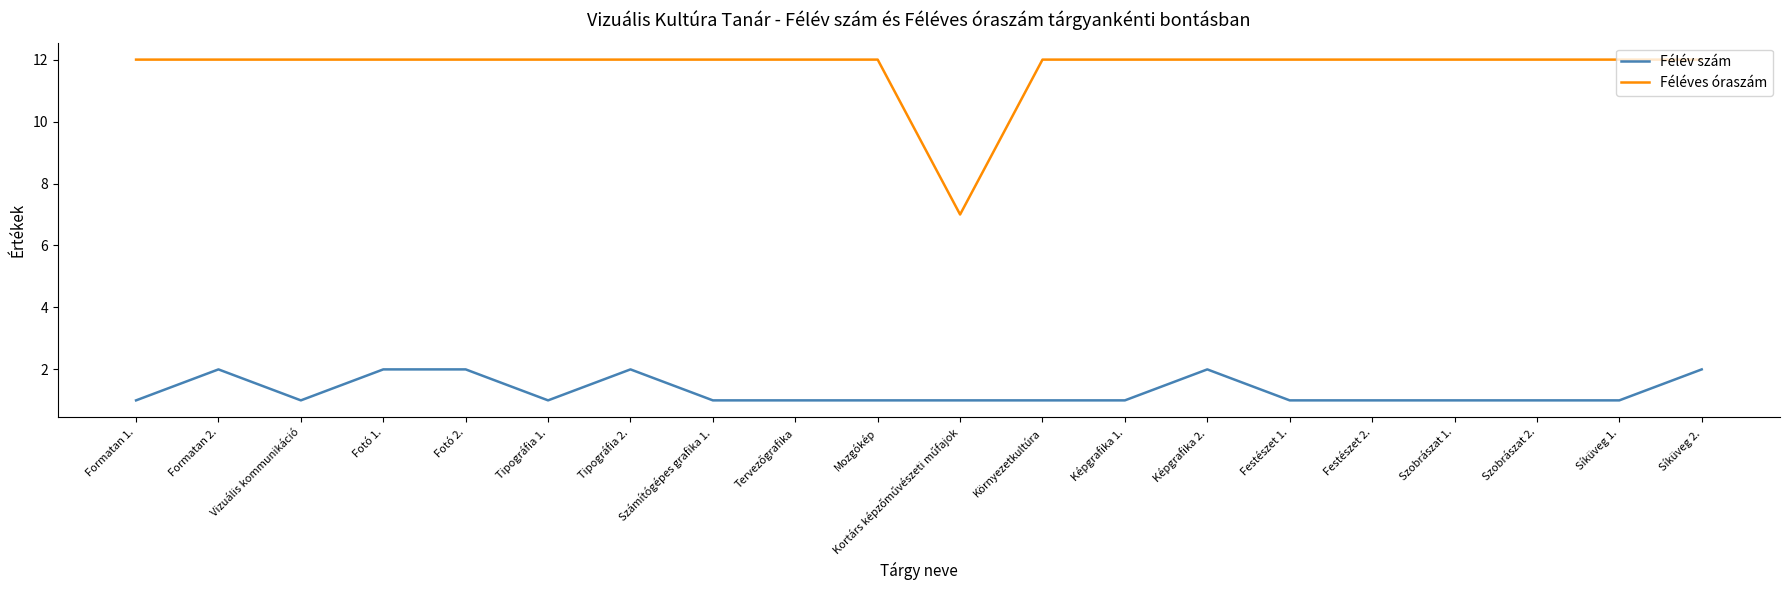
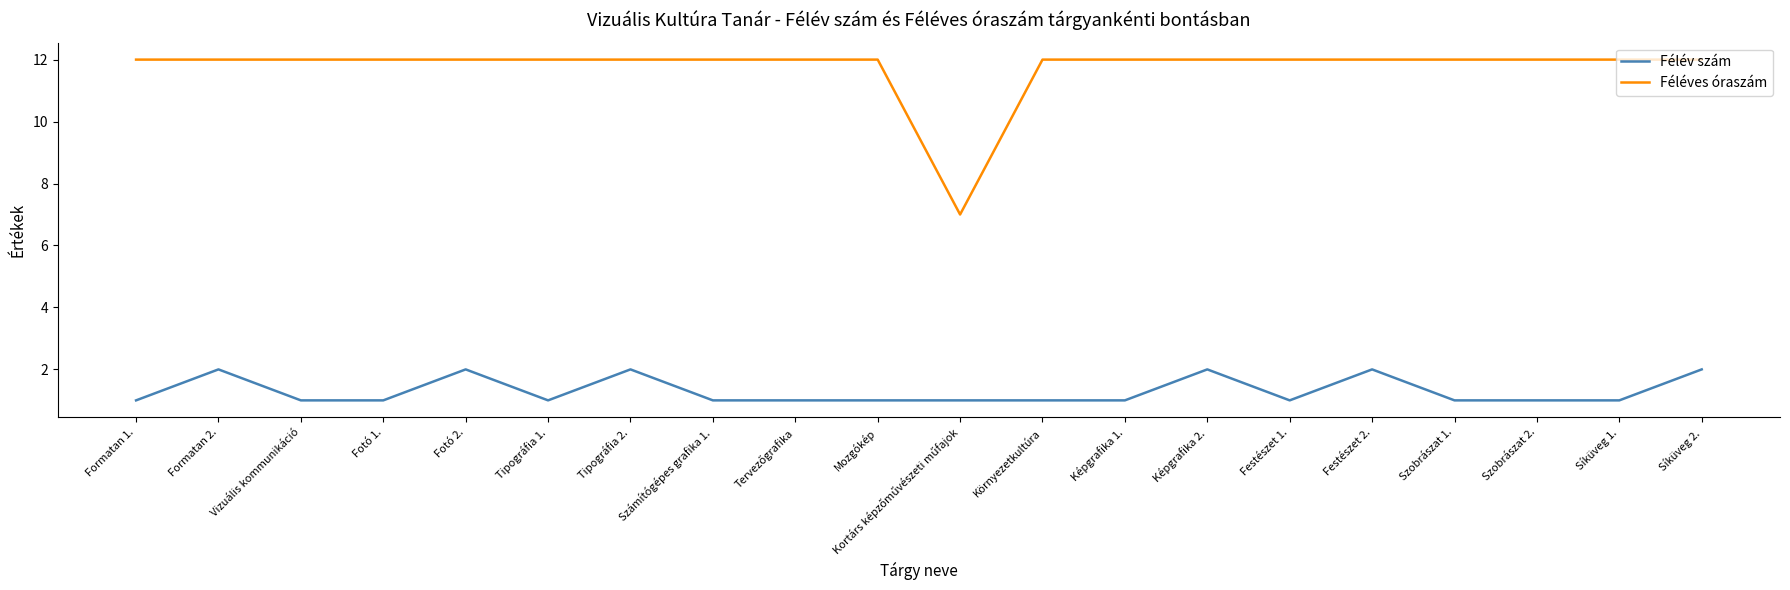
Félév szám, Fotó 1.: 2 -> 1
Félév szám, Festészet 2.: 1 -> 2
